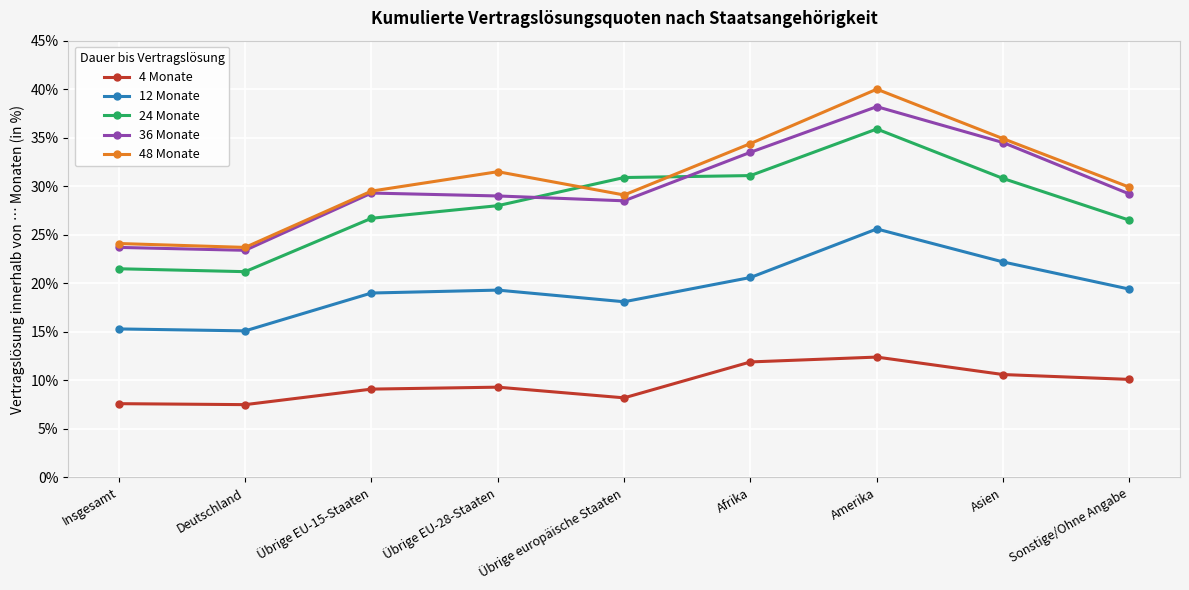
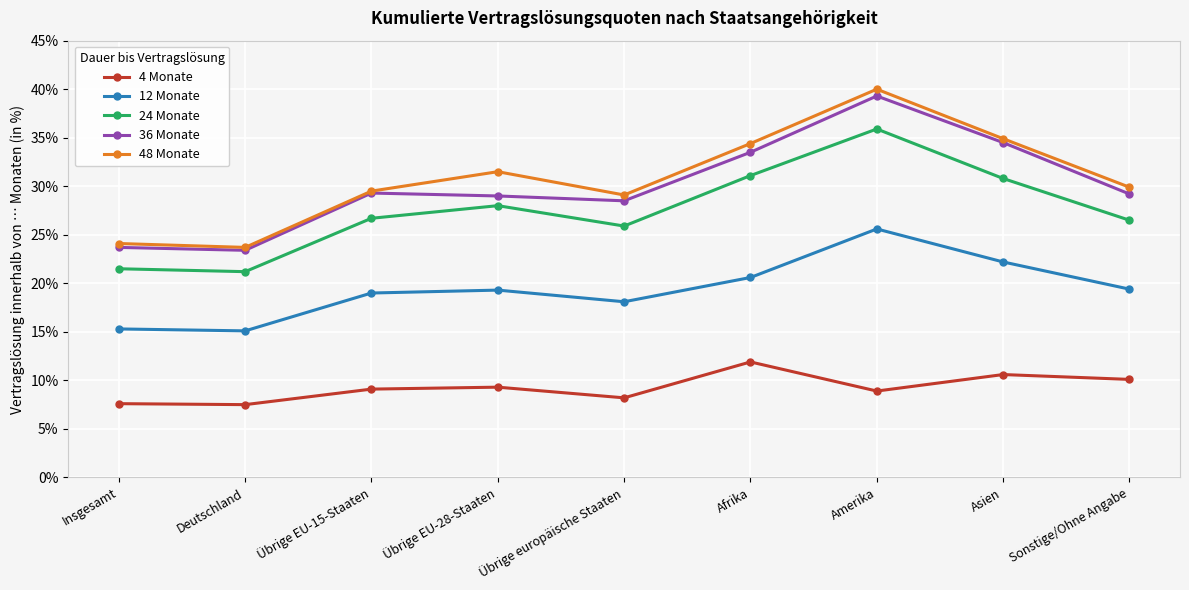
24 Monate, Übrige europäische Staaten: 31% -> 26%
4 Monate, Amerika: 12% -> 9%
36 Monate, Amerika: 38% -> 39%
